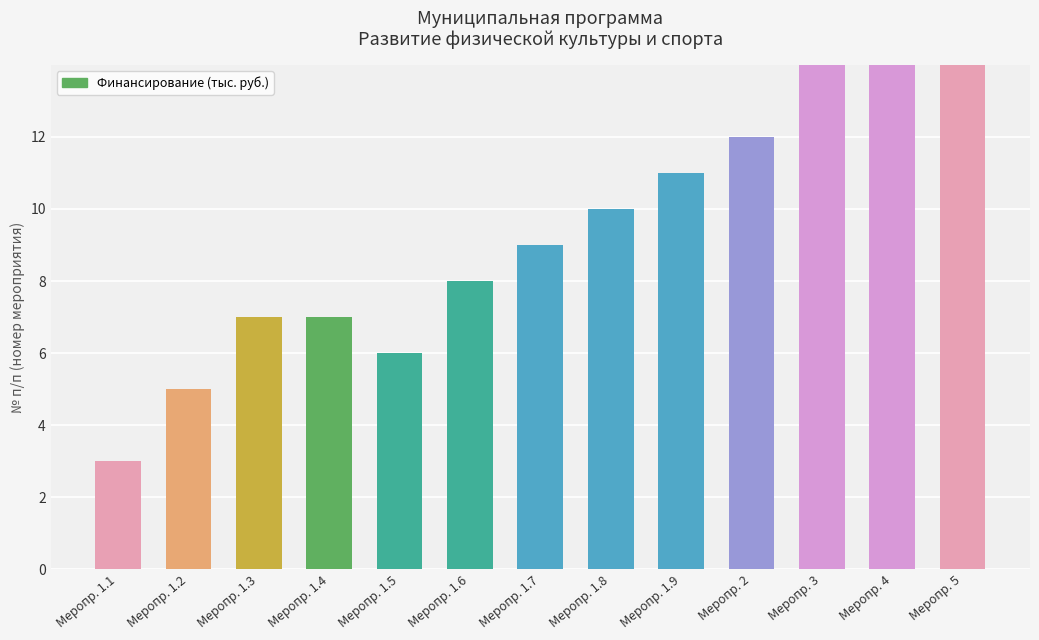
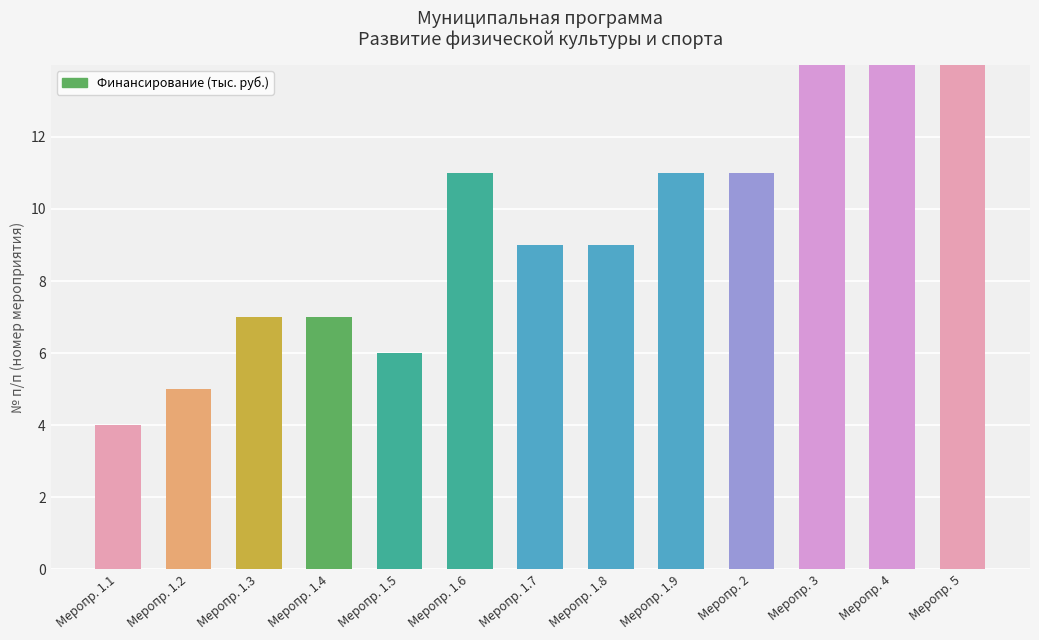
Меропр. 1.1: 3 -> 4
Меропр. 1.6: 8 -> 11
Меропр. 1.8: 10 -> 9
Меропр. 2: 12 -> 11
